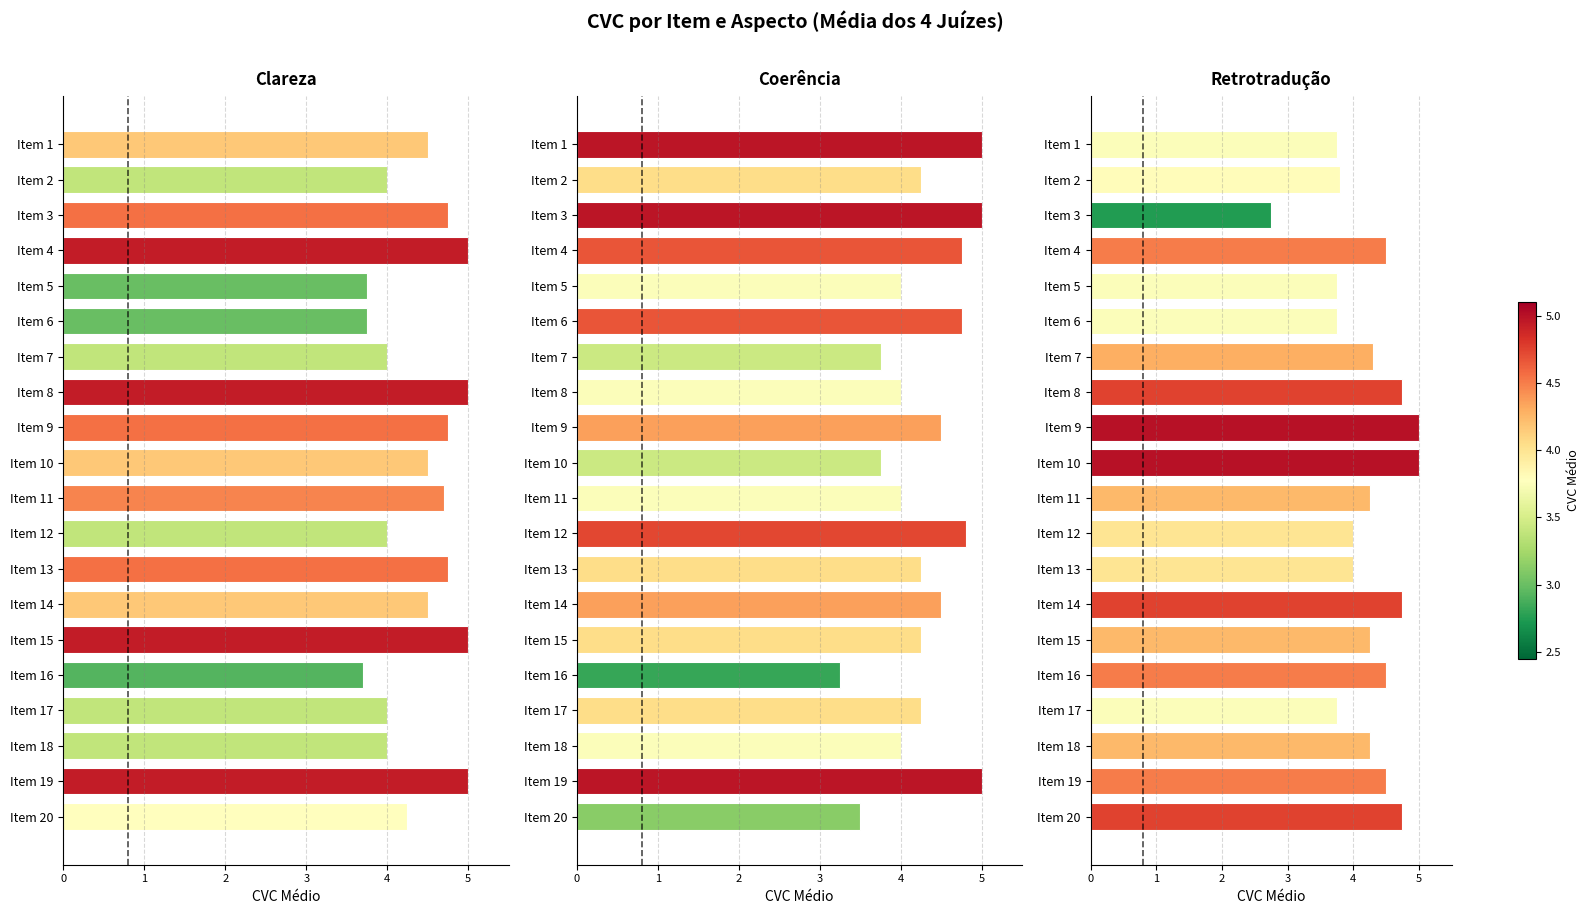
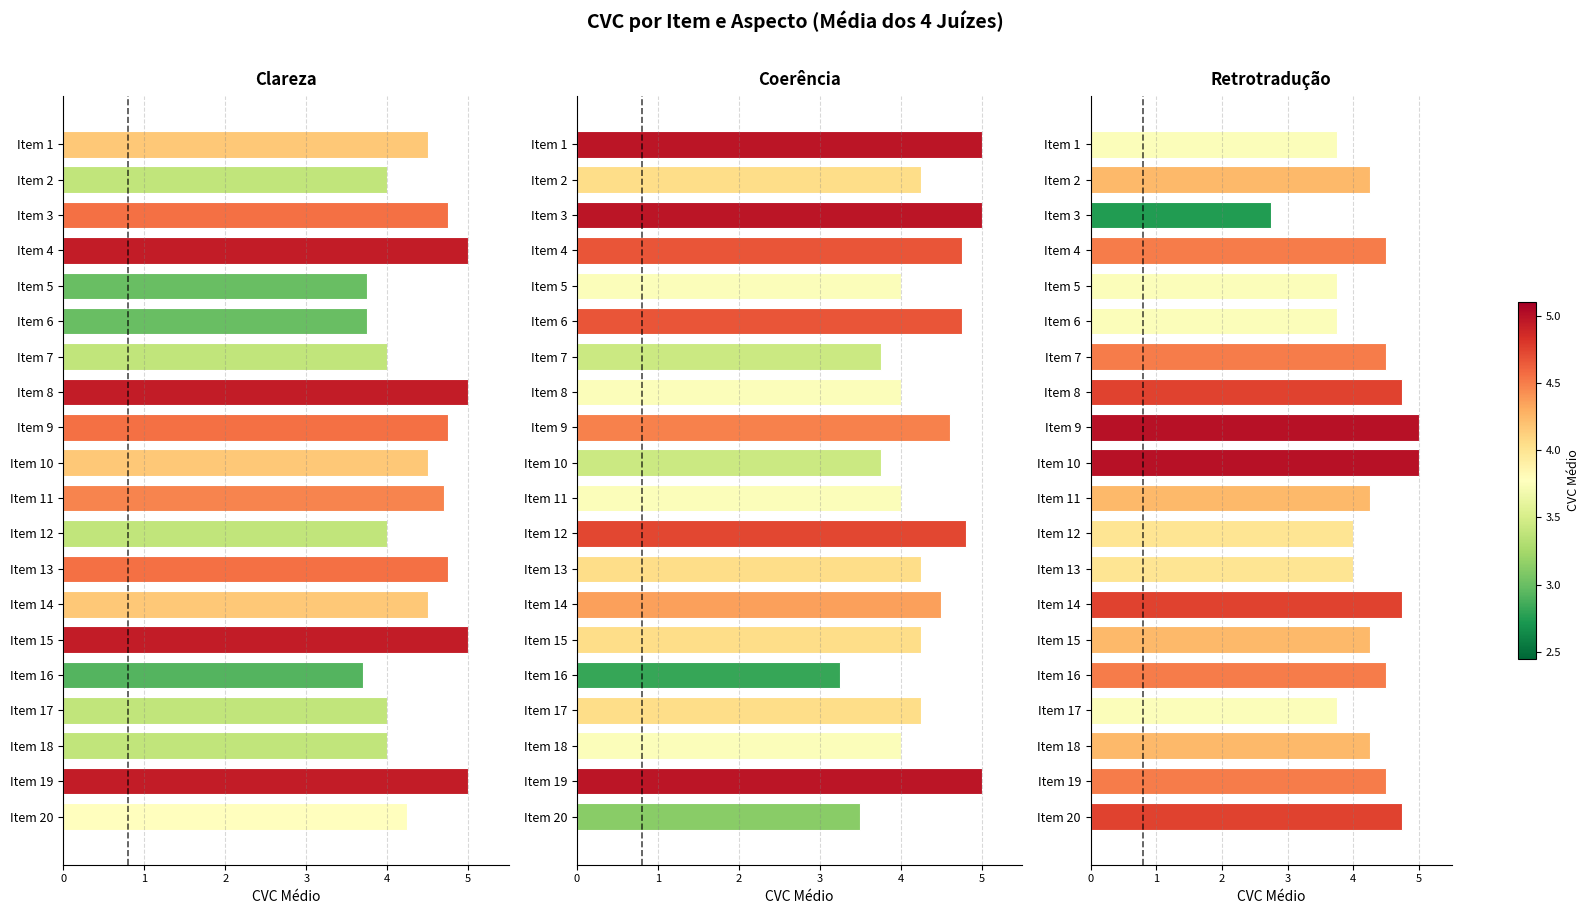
Coerência, Item 9: 4.5 -> 4.6
Retrotradução, Item 2: 3.8 -> 4.3
Retrotradução, Item 7: 4.3 -> 4.5
